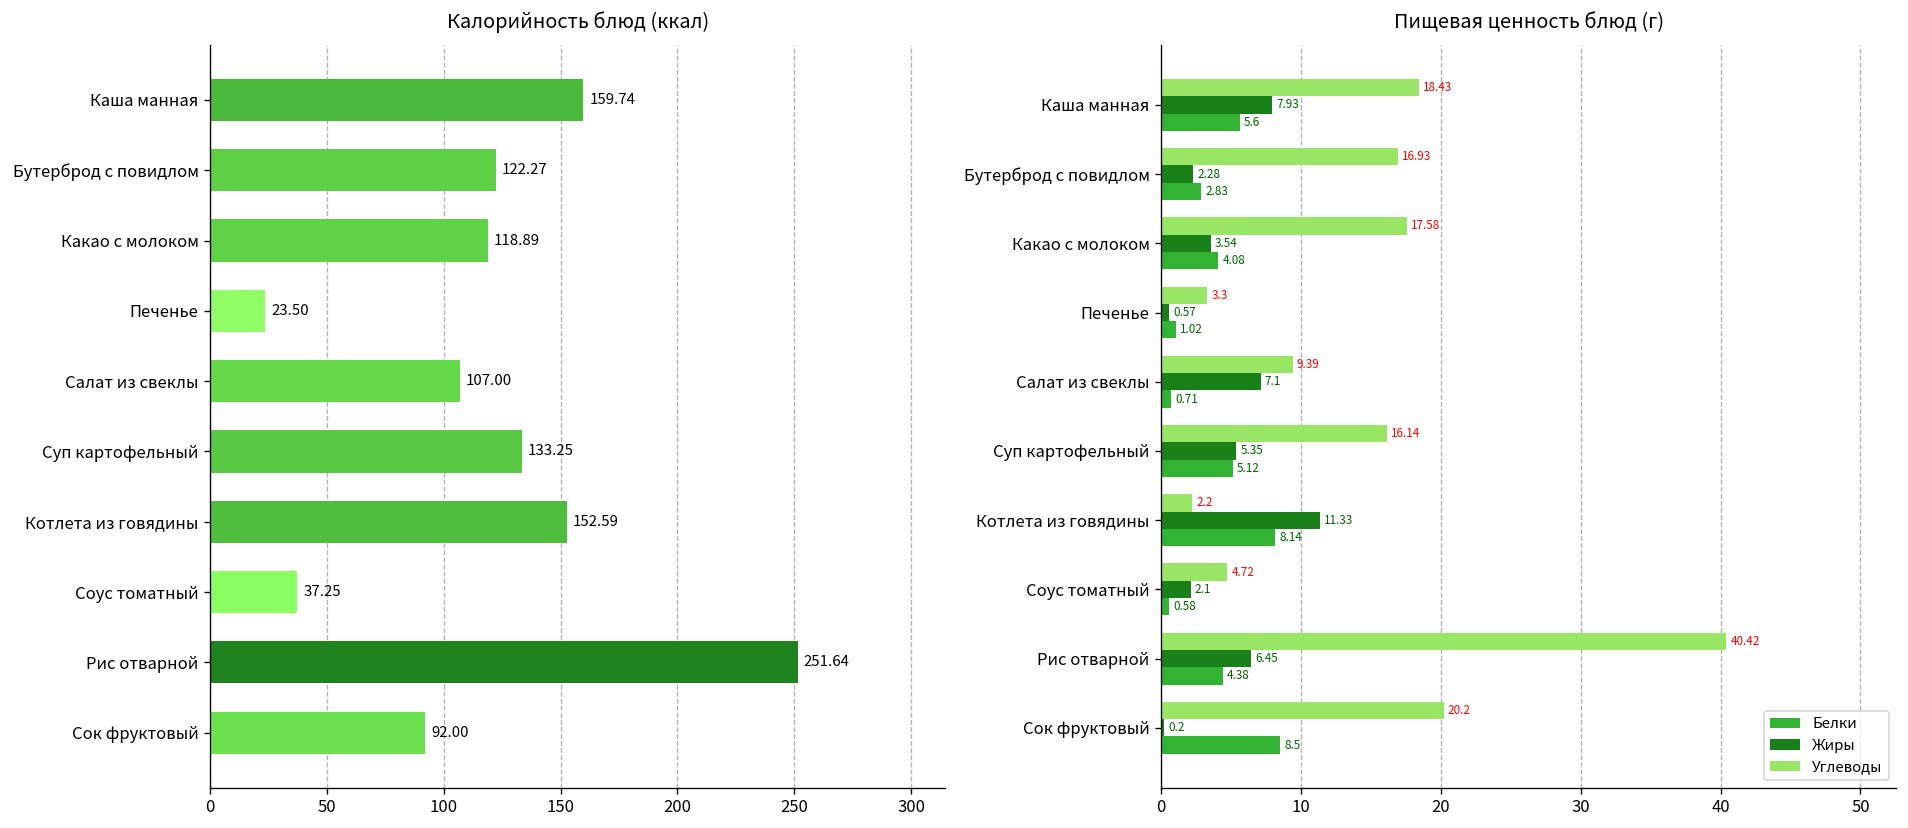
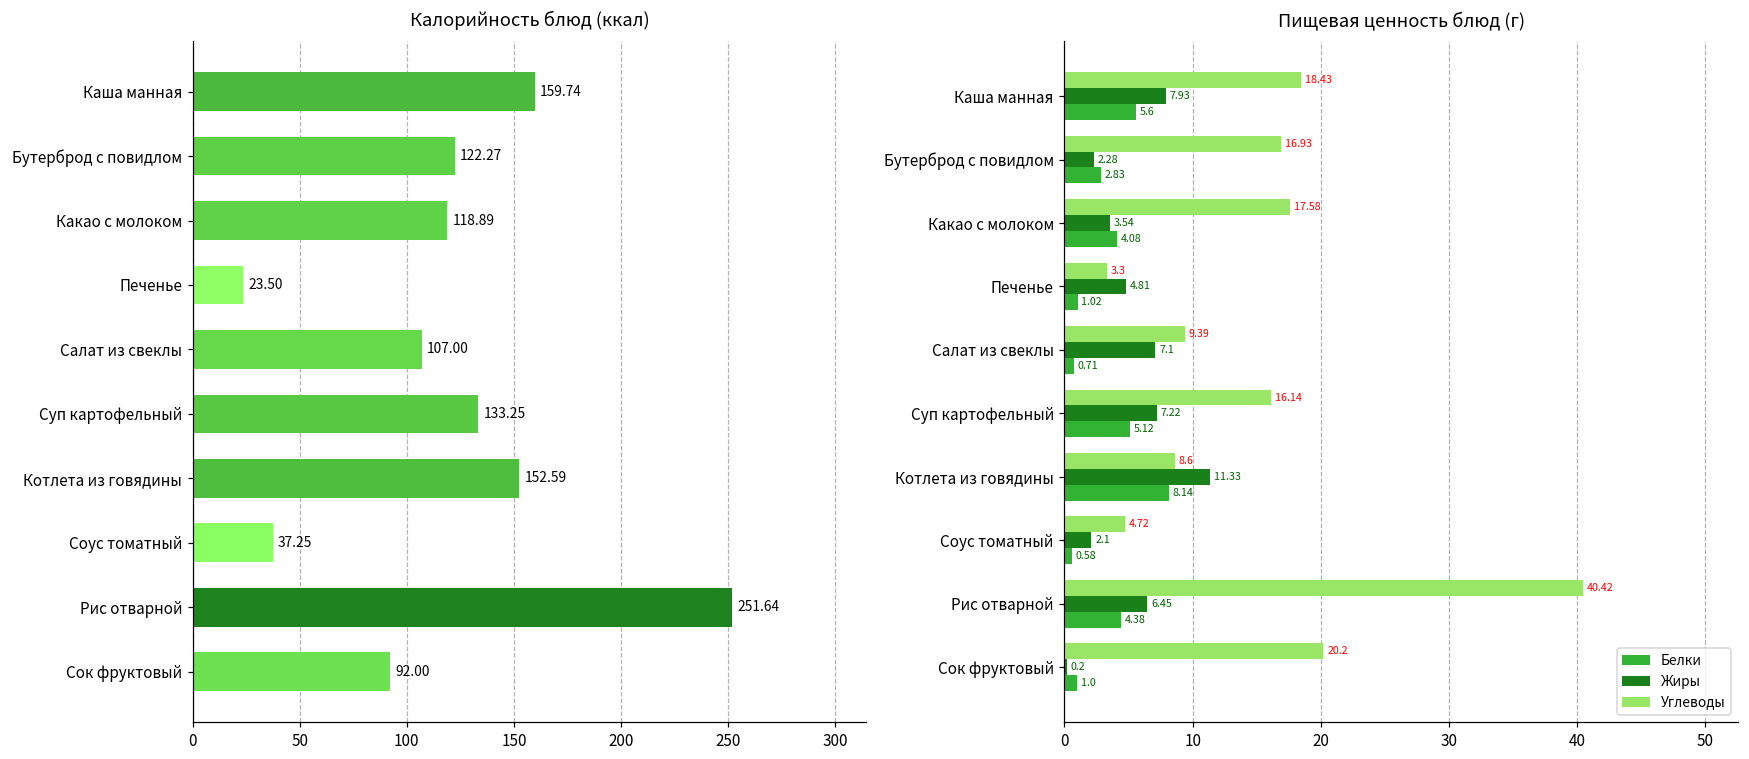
Пищевая ценность блюд (г), Жиры, Печенье: 0.57 -> 4.81
Пищевая ценность блюд (г), Жиры, Суп картофельный: 5.35 -> 7.22
Пищевая ценность блюд (г), Углеводы, Котлета из говядины: 2.2 -> 8.6
Пищевая ценность блюд (г), Белки, Сок фруктовый: 8.5 -> 1.0
